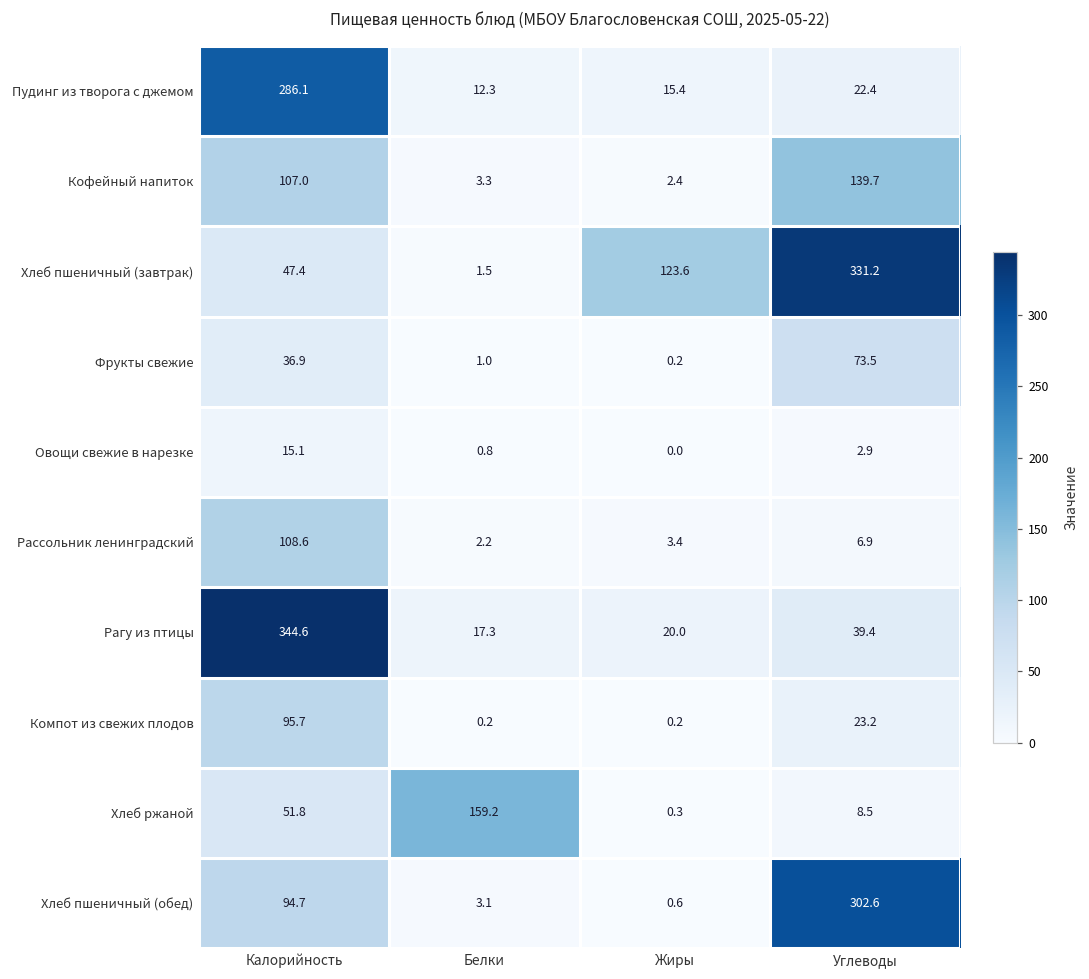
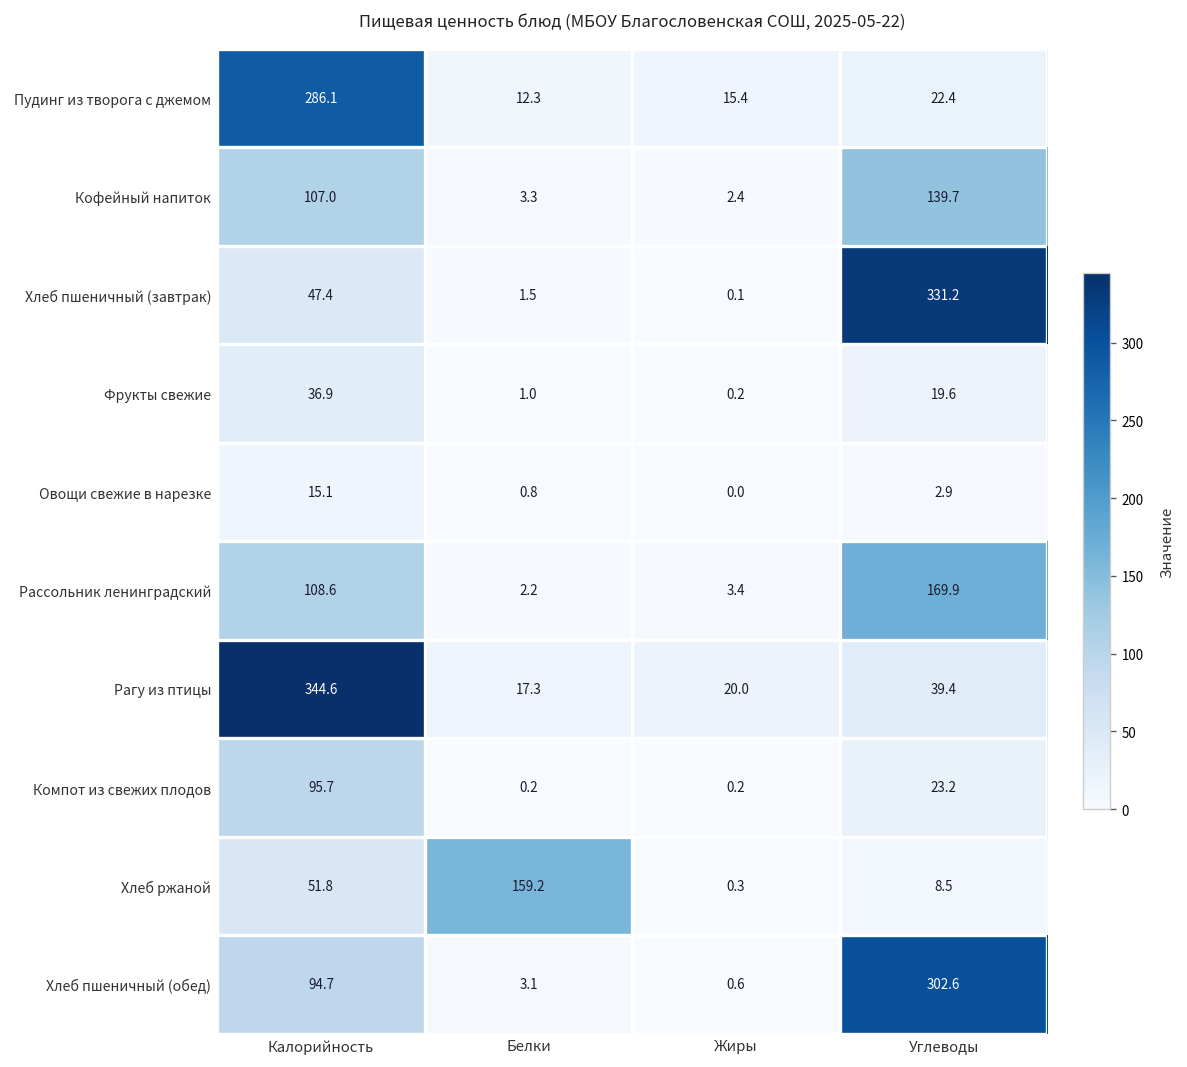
Хлеб пшеничный (завтрак), Жиры: 123.6 -> 0.1
Фрукты свежие, Углеводы: 73.5 -> 19.6
Рассольник ленинградский, Углеводы: 6.9 -> 169.9
